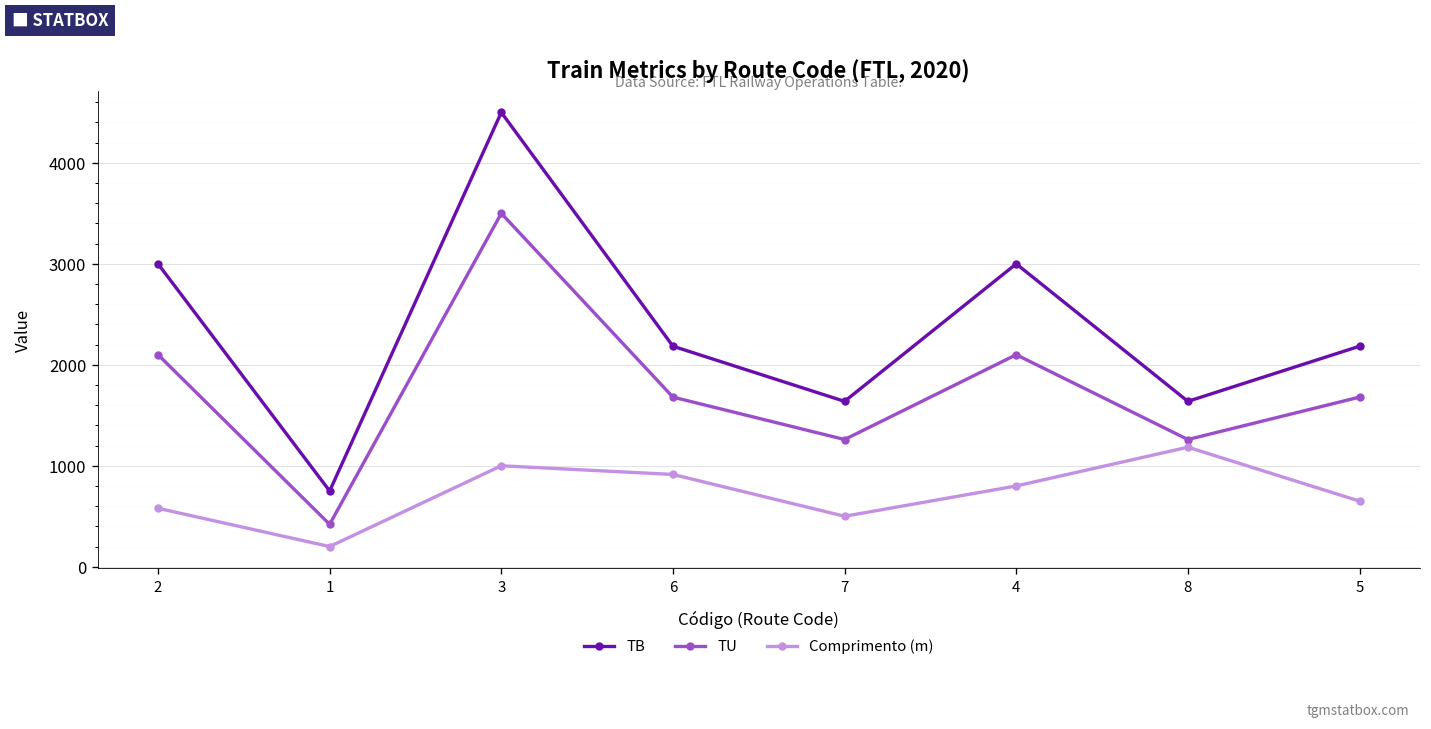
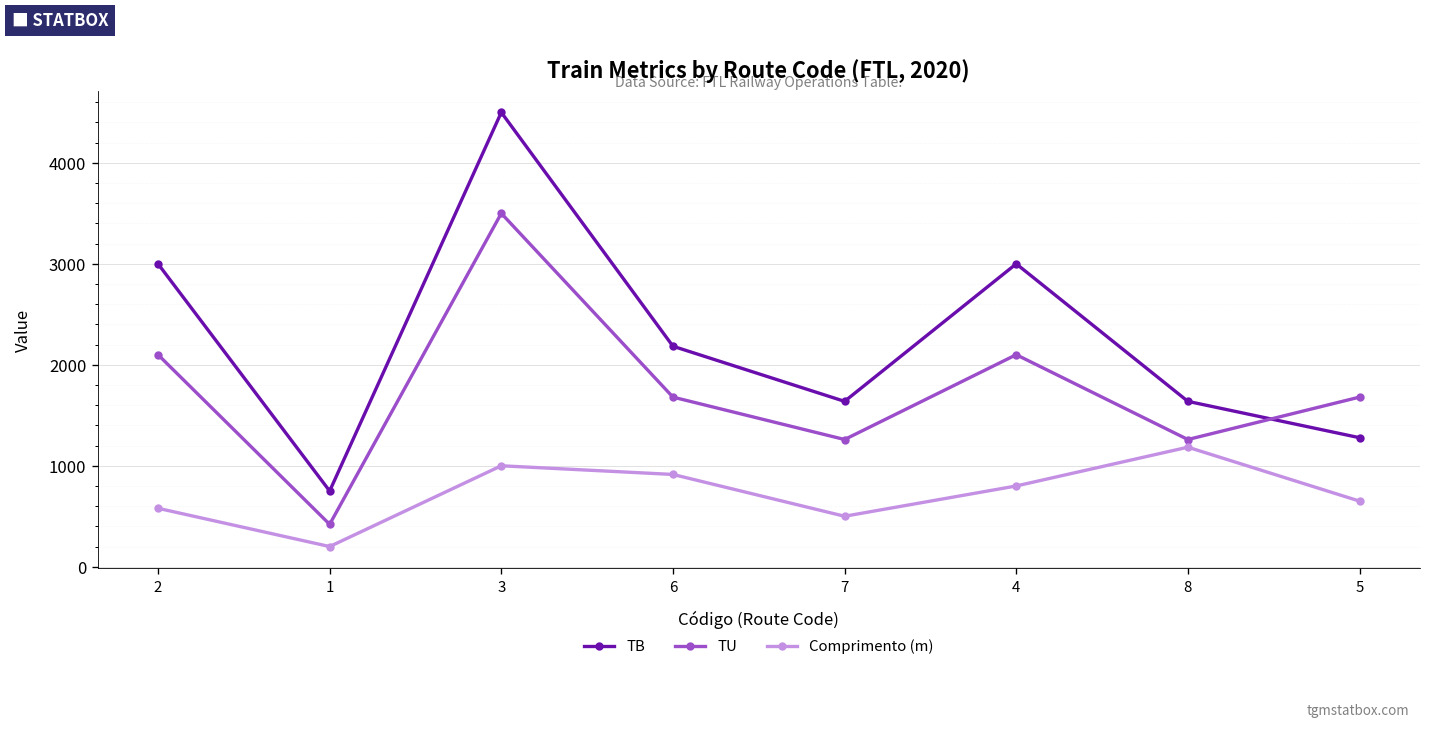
TB, 5: 2200 -> 1300
